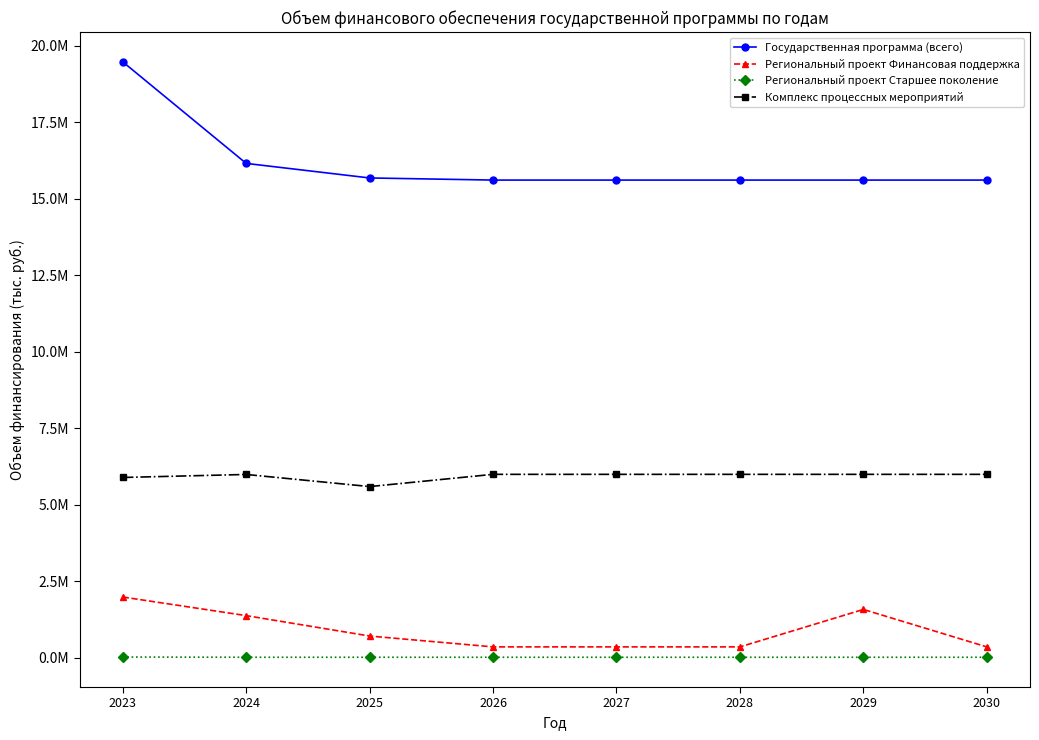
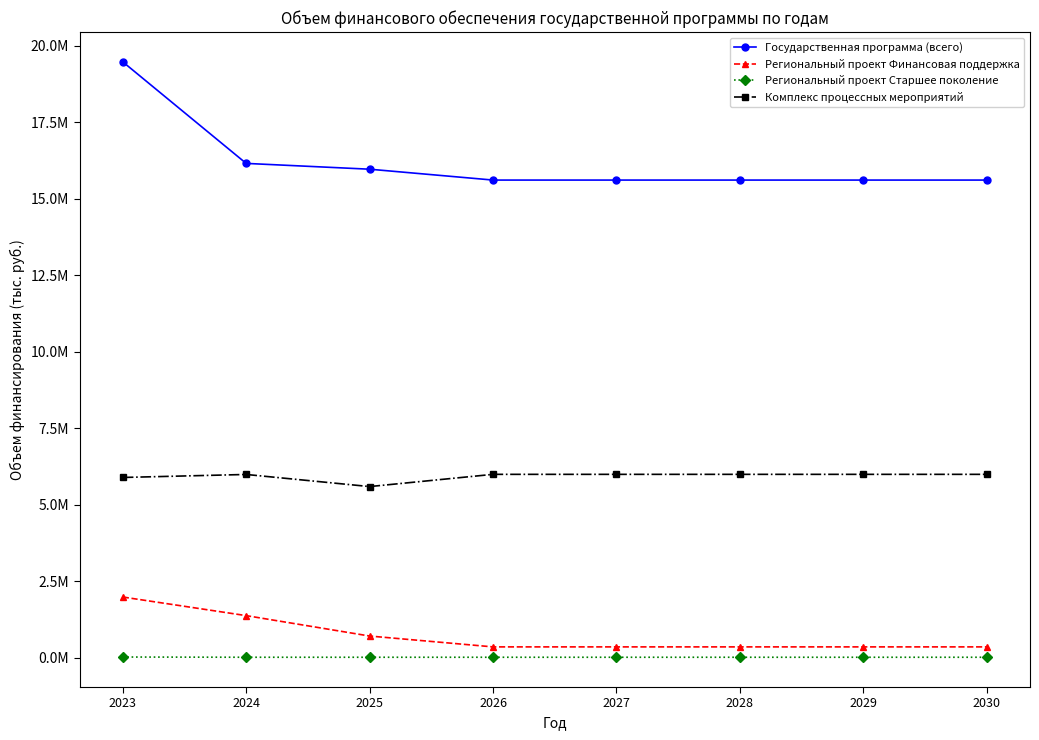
Государственная программа (всего), 2025: 15700000 -> 16000000
Региональный проект Финансовая поддержка, 2029: 1600000 -> 300000
